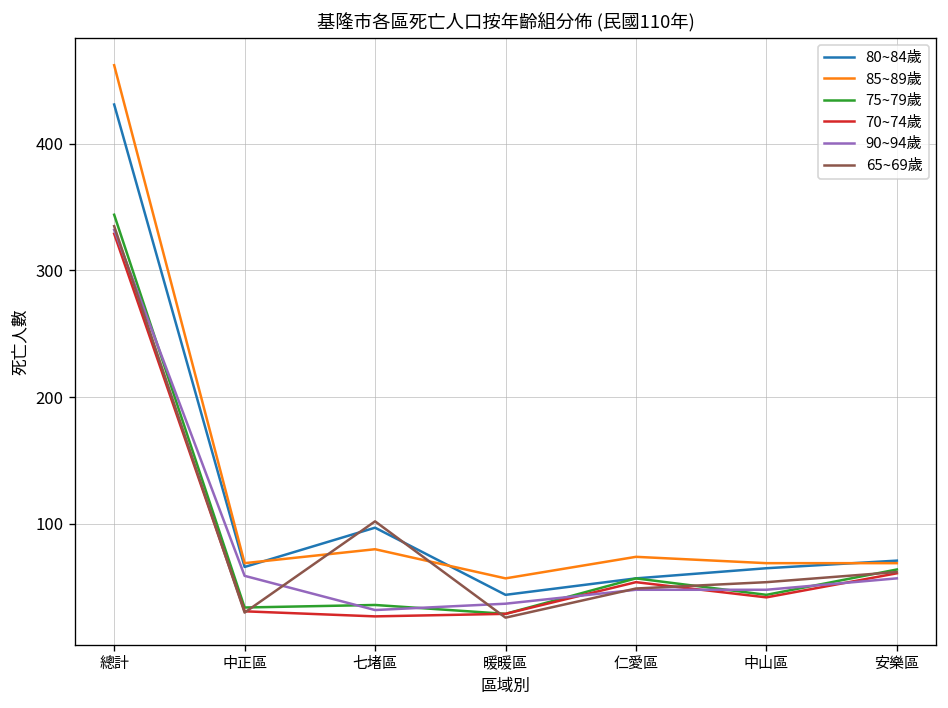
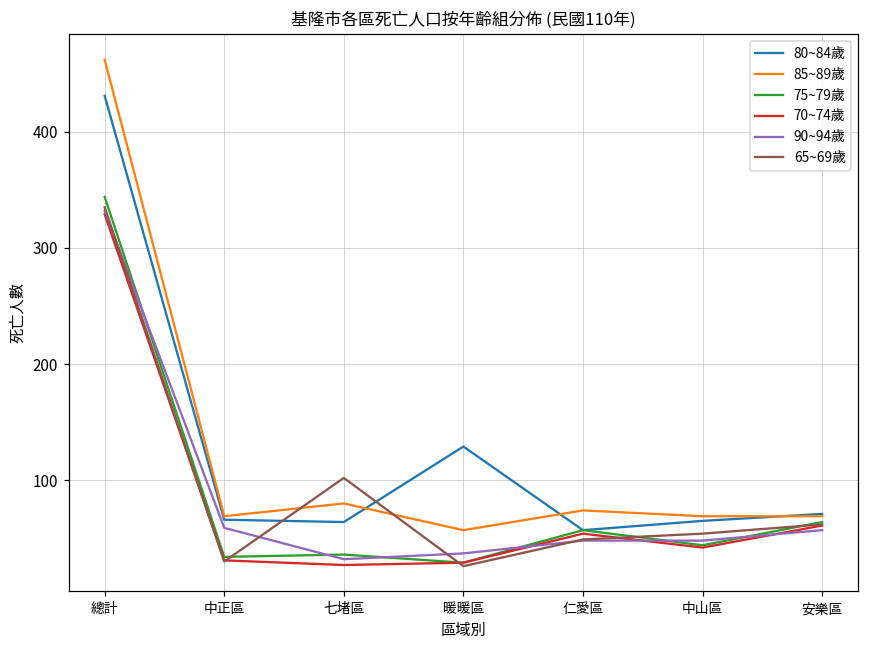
80~84歲, 七堵區: 97 -> 64
80~84歲, 暖暖區: 44 -> 129
